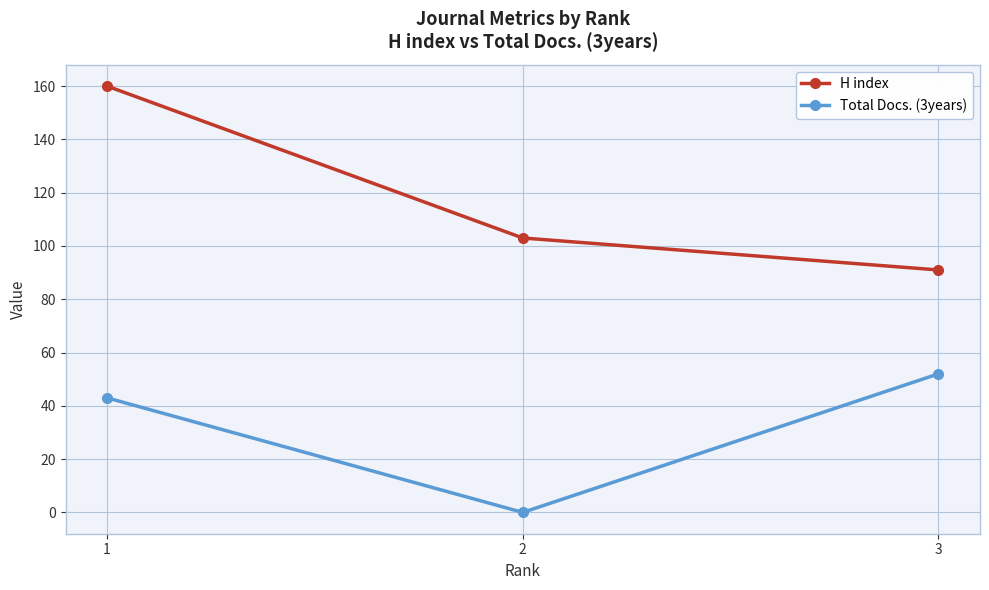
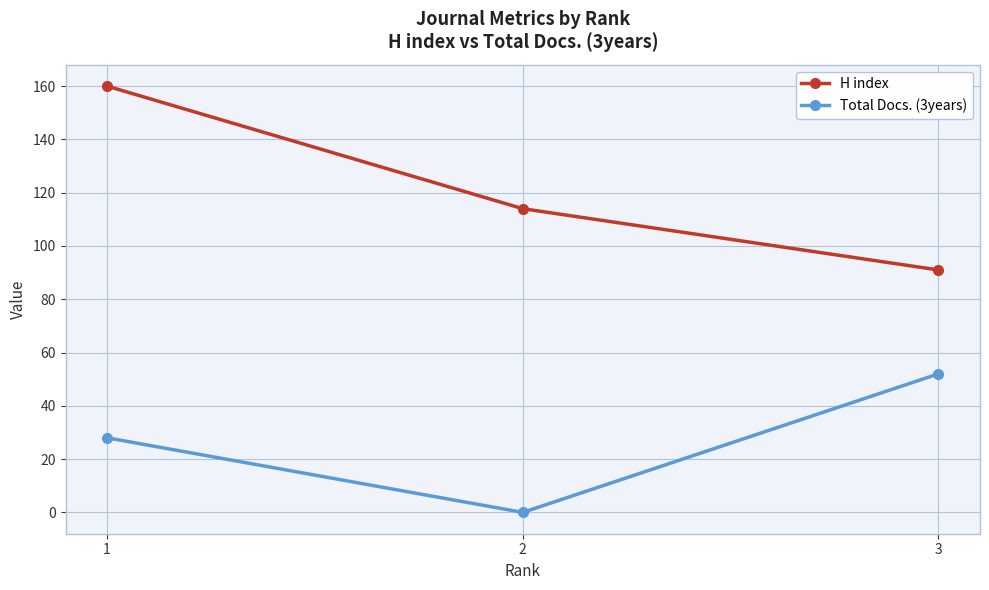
Total Docs. (3years), 1: 43 -> 28
H index, 2: 103 -> 114
